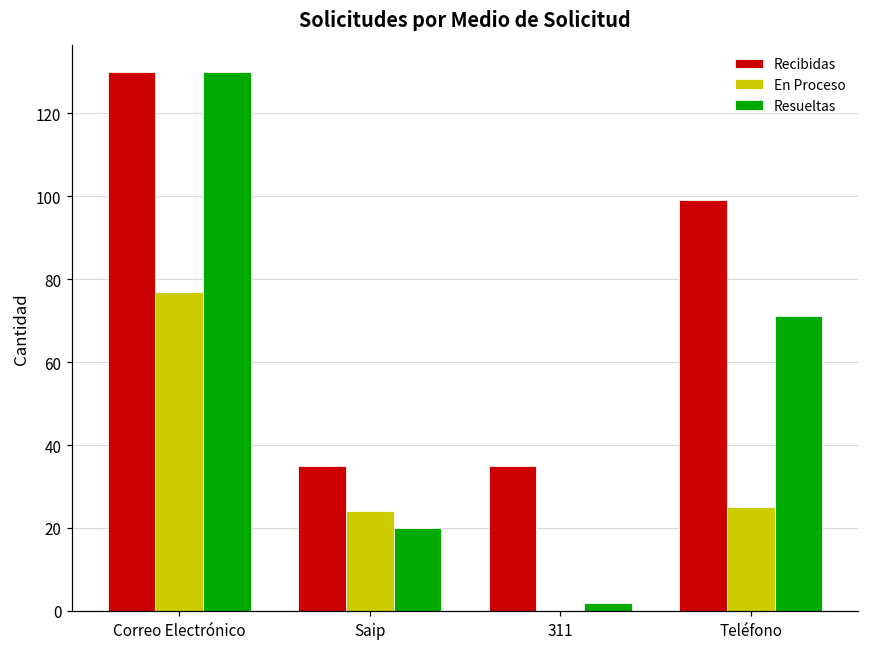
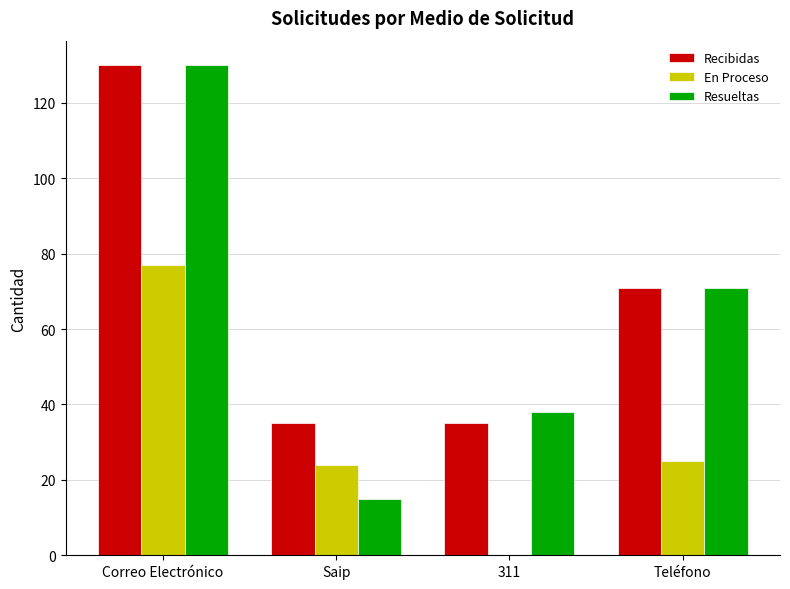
Resueltas, Saip: 20 -> 15
Resueltas, 311: 2 -> 38
Recibidas, Teléfono: 99 -> 71
